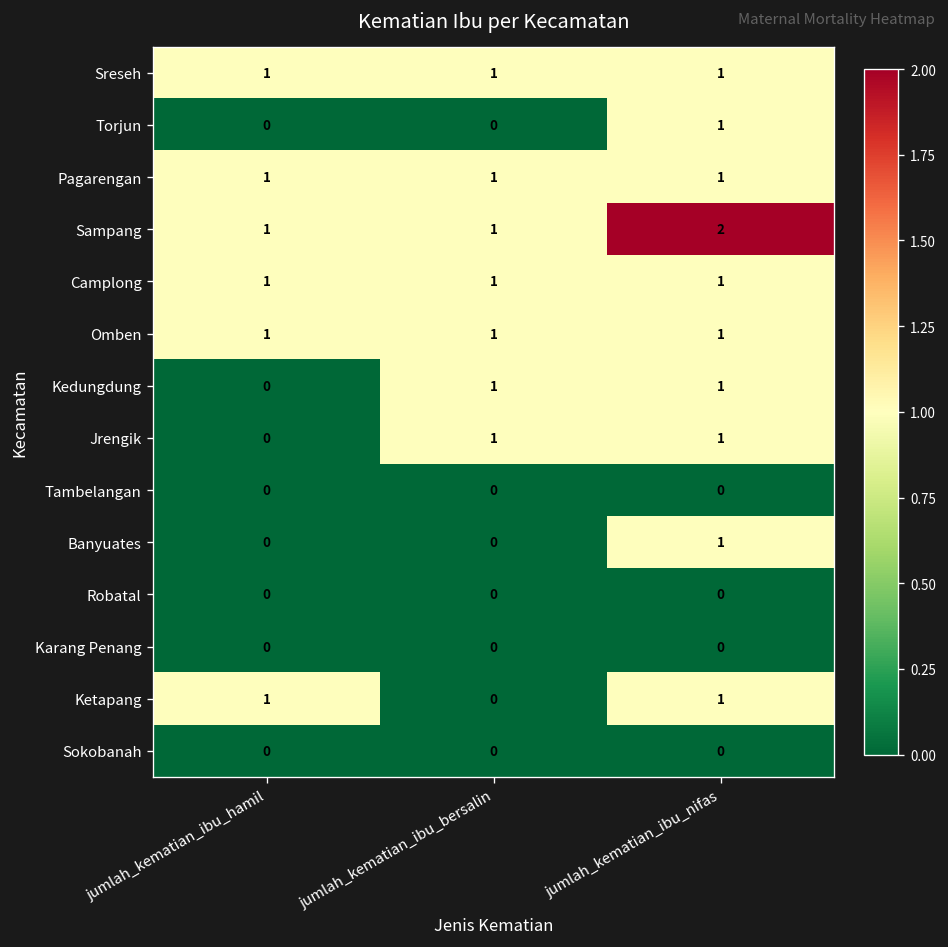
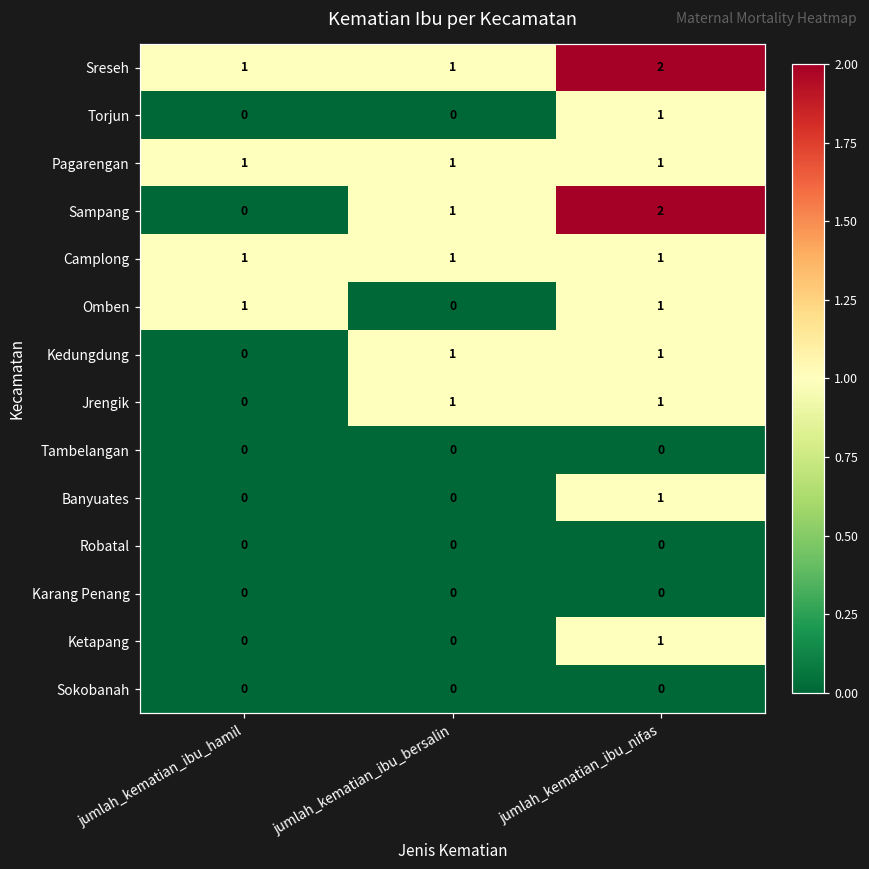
Sreseh, jumlah_kematian_ibu_nifas: 1 -> 2
Sampang, jumlah_kematian_ibu_hamil: 1 -> 0
Omben, jumlah_kematian_ibu_bersalin: 1 -> 0
Ketapang, jumlah_kematian_ibu_hamil: 1 -> 0
